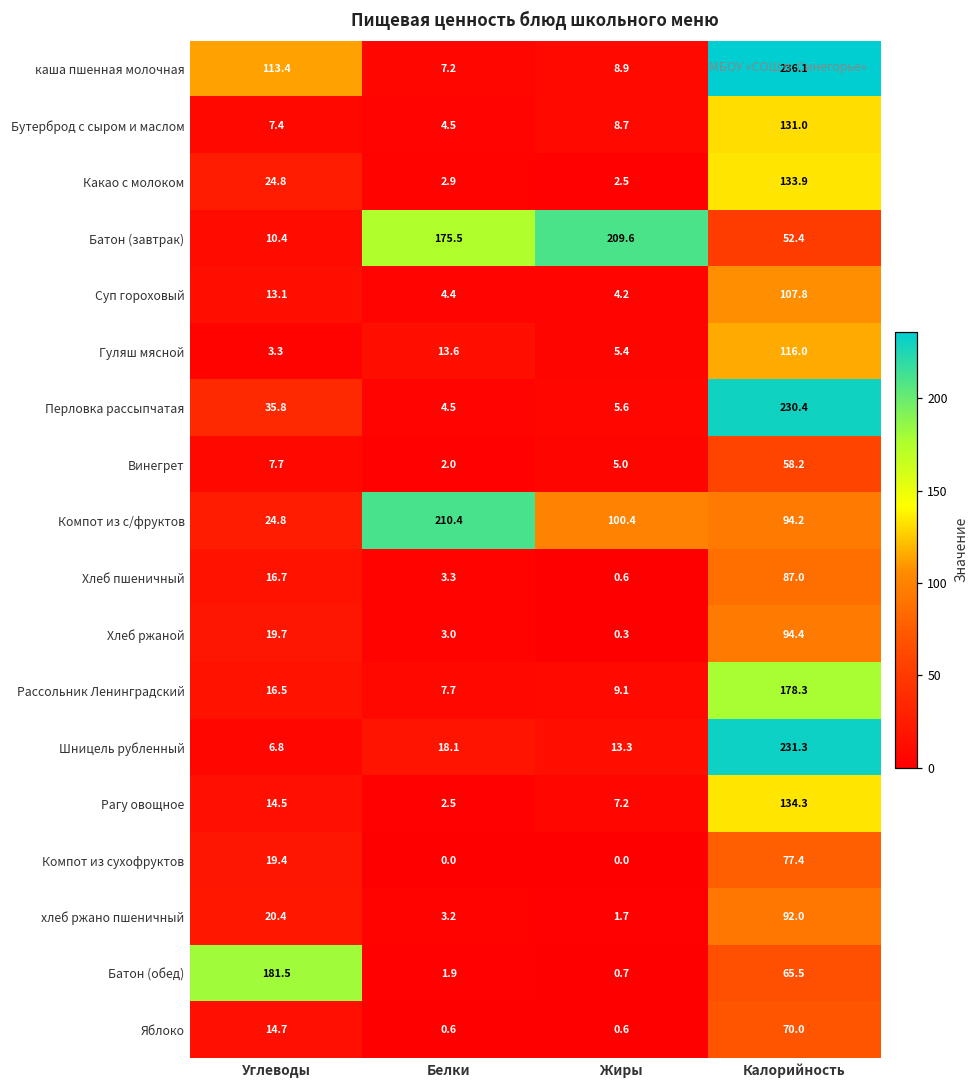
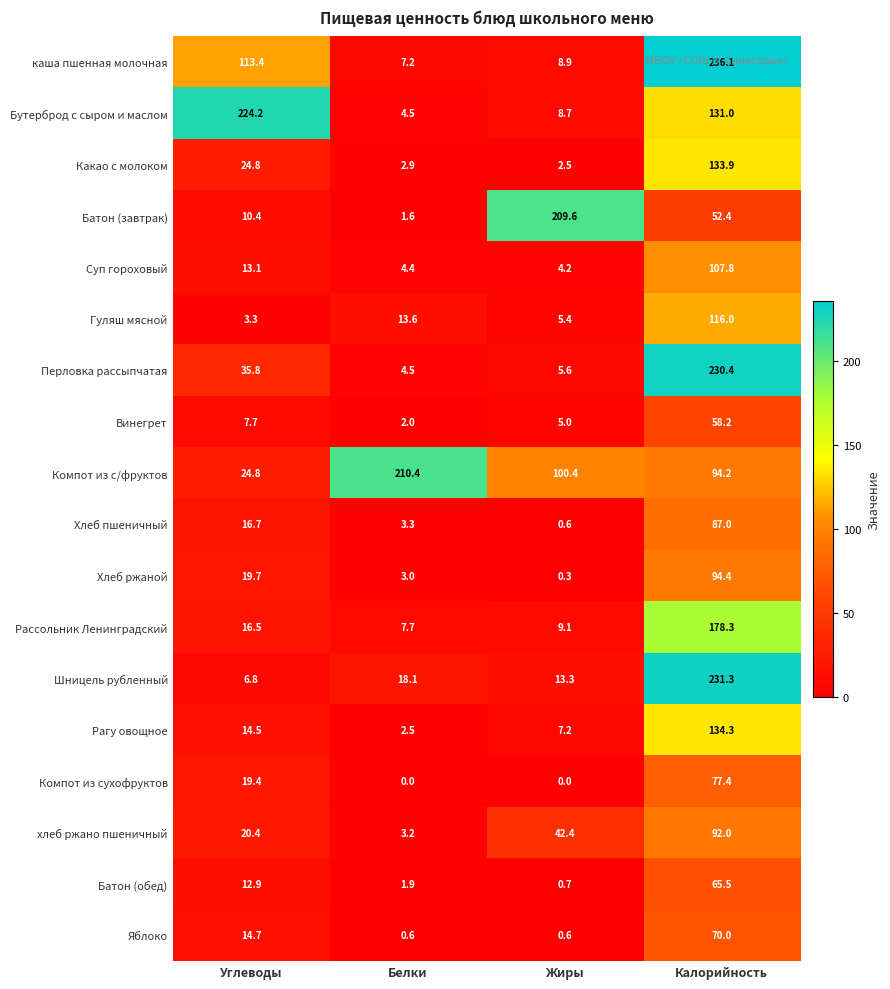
Бутерброд с сыром и маслом, Углеводы: 7.4 -> 224.2
Батон (завтрак), Белки: 175.5 -> 1.6
хлеб ржано пшеничный, Жиры: 1.7 -> 42.4
Батон (обед), Углеводы: 181.5 -> 12.9
